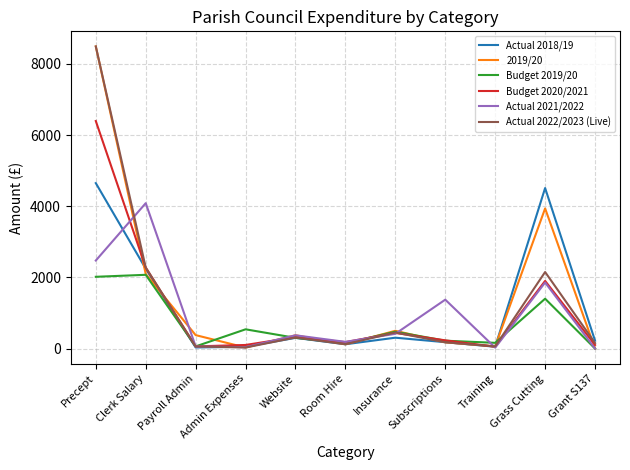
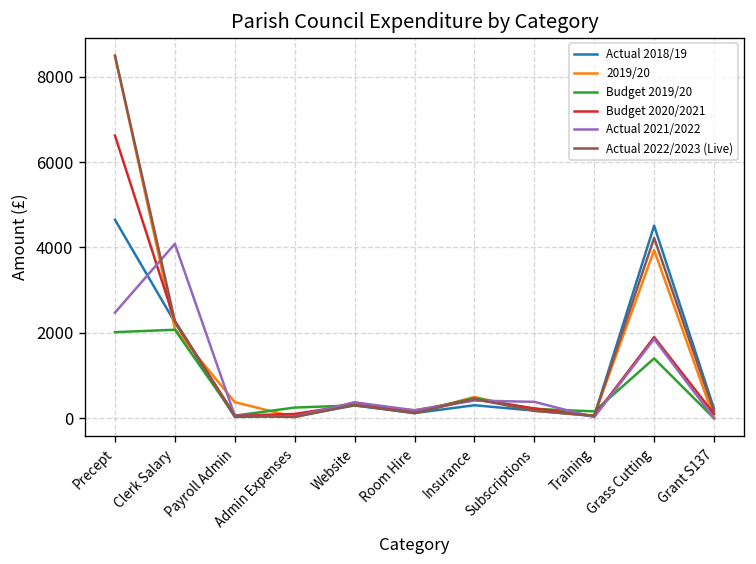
Budget 2020/2021, Precept: 6400 -> 6600
Budget 2019/20, Admin Expenses: 500 -> 300
Actual 2021/2022, Subscriptions: 1400 -> 400
Actual 2022/2023 (Live), Grass Cutting: 2200 -> 4200
